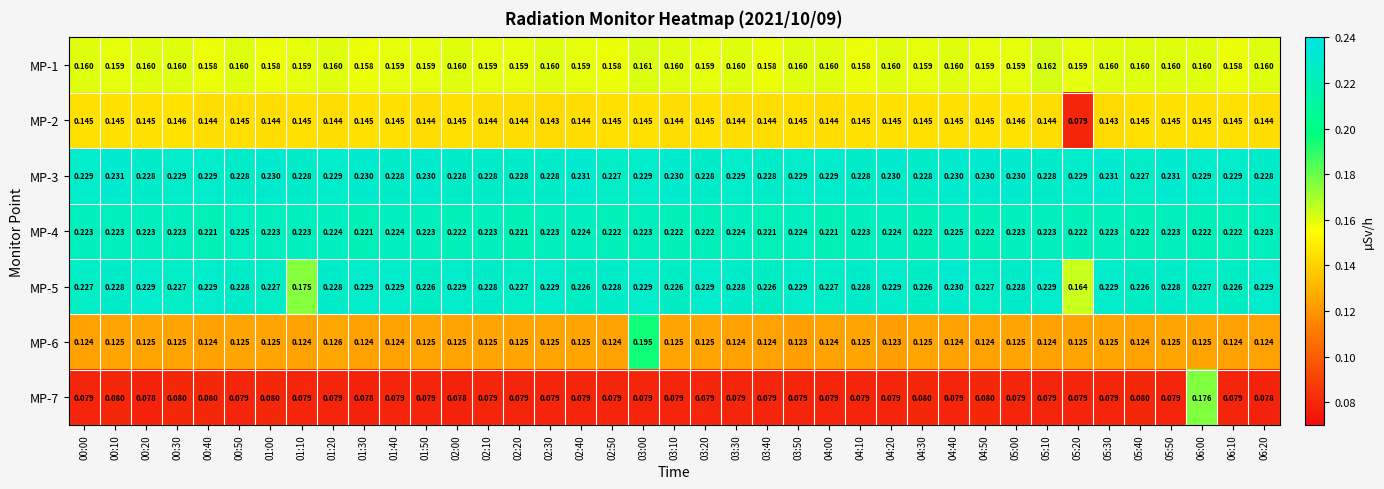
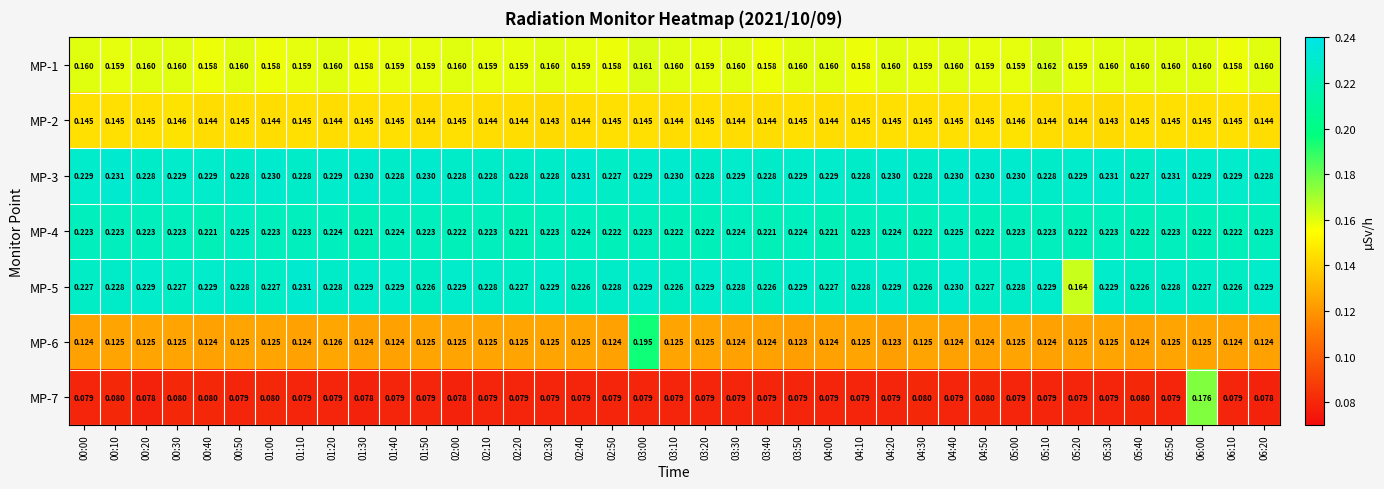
MP-2, 05:20: 0.079 -> 0.144
MP-5, 01:10: 0.175 -> 0.231
